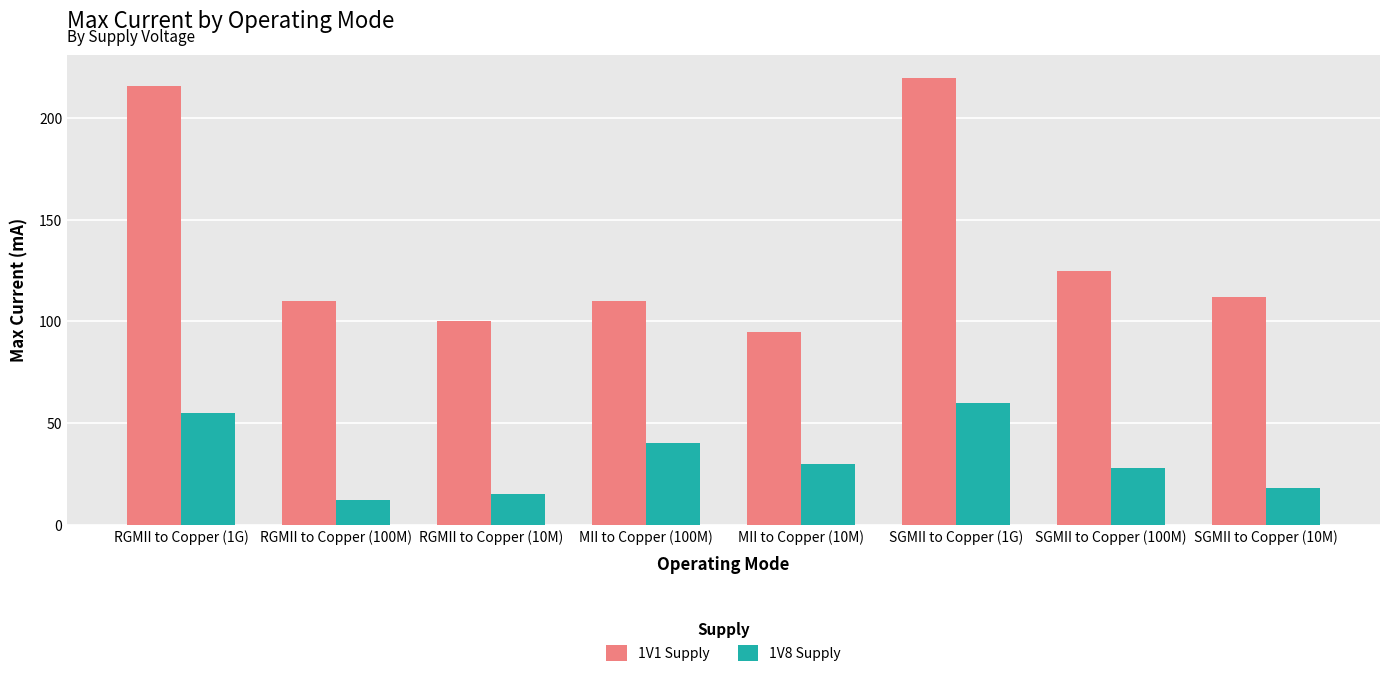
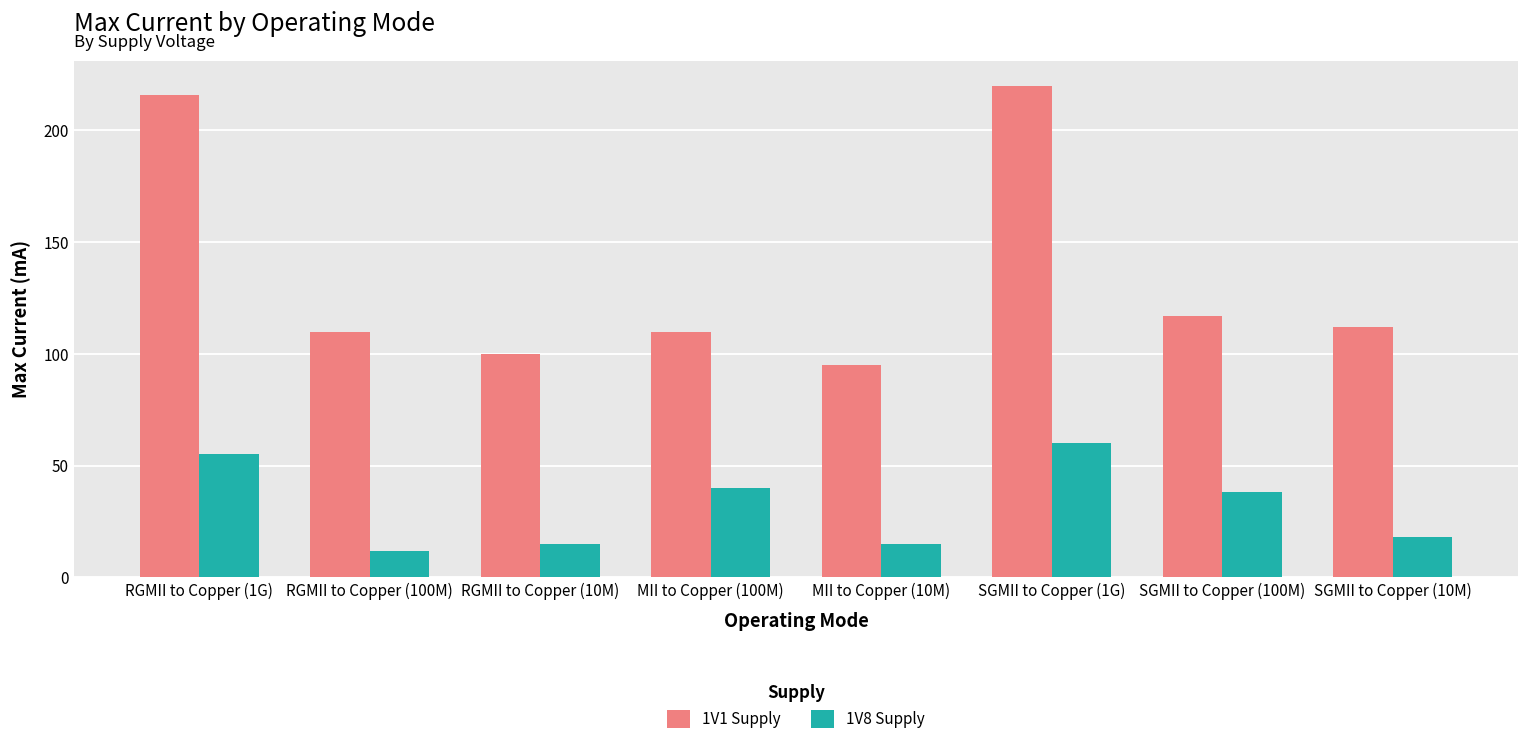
1V8 Supply, MII to Copper (10M): 30 -> 15
1V1 Supply, SGMII to Copper (100M): 125 -> 117
1V8 Supply, SGMII to Copper (100M): 28 -> 38
